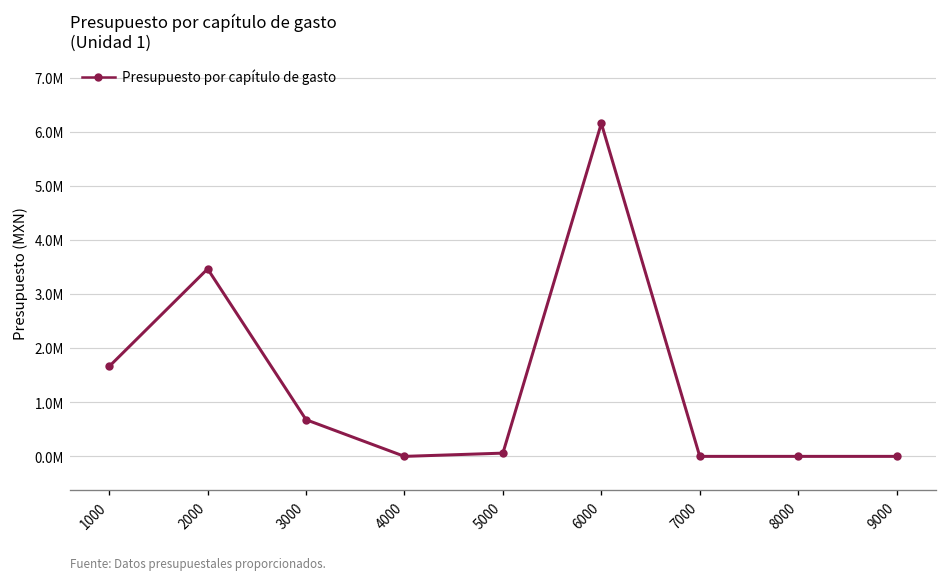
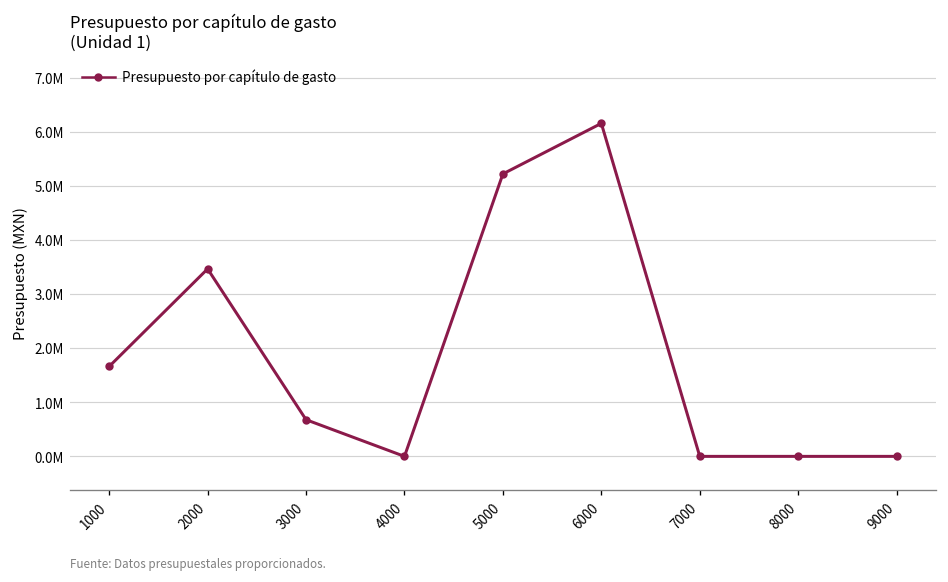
5000: 100000 -> 5200000
